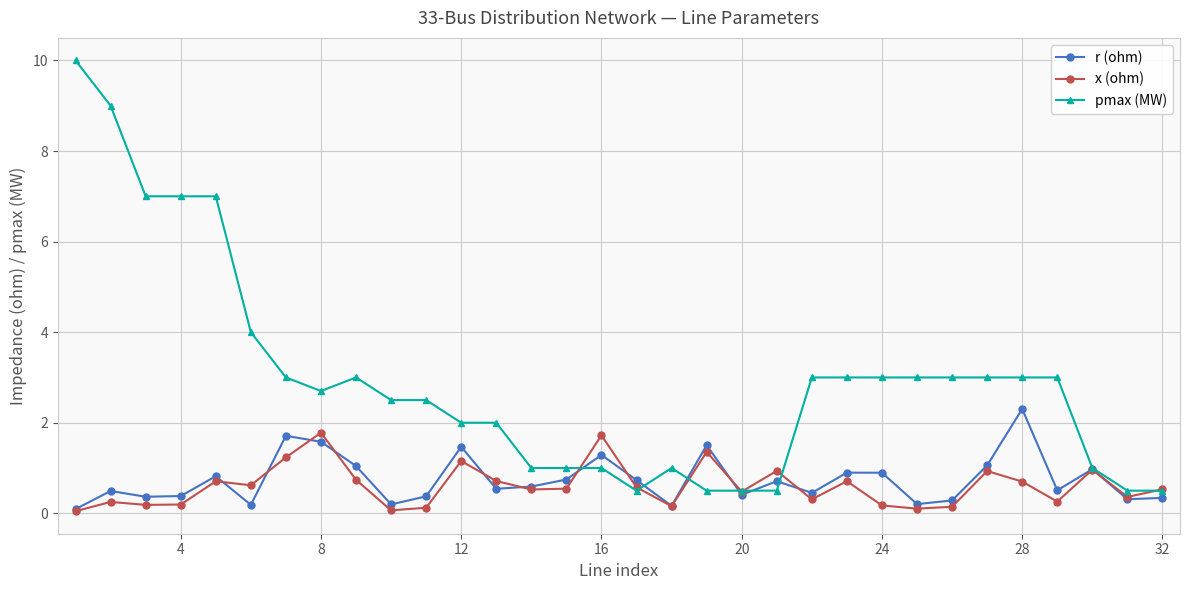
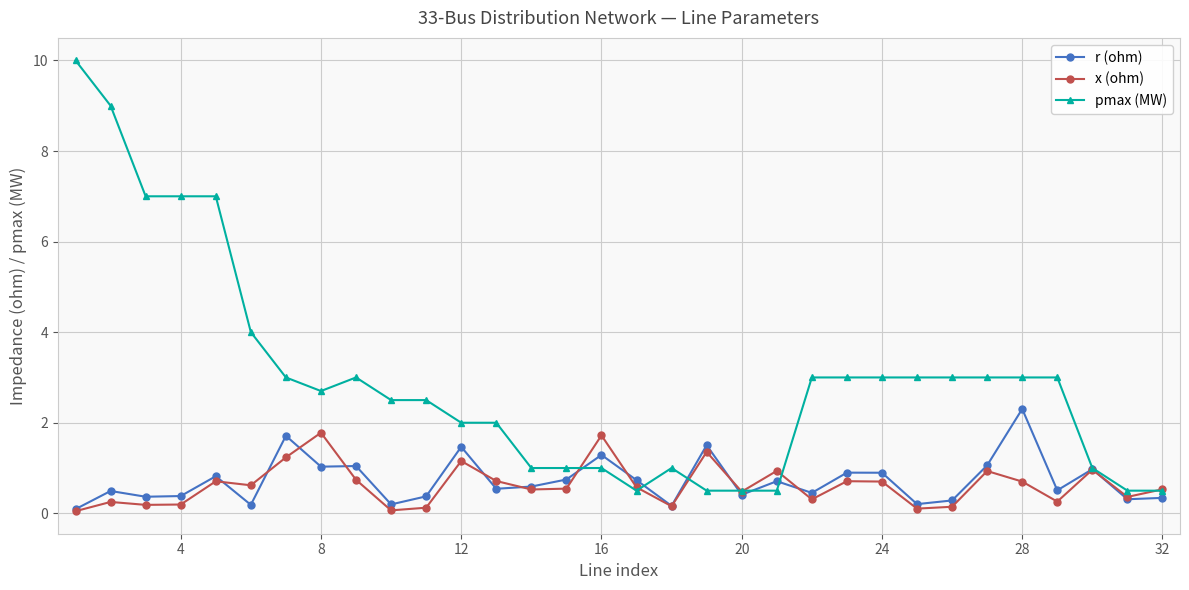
r (ohm), 8: 1.6 -> 1.0
x (ohm), 24: 0.2 -> 0.7
